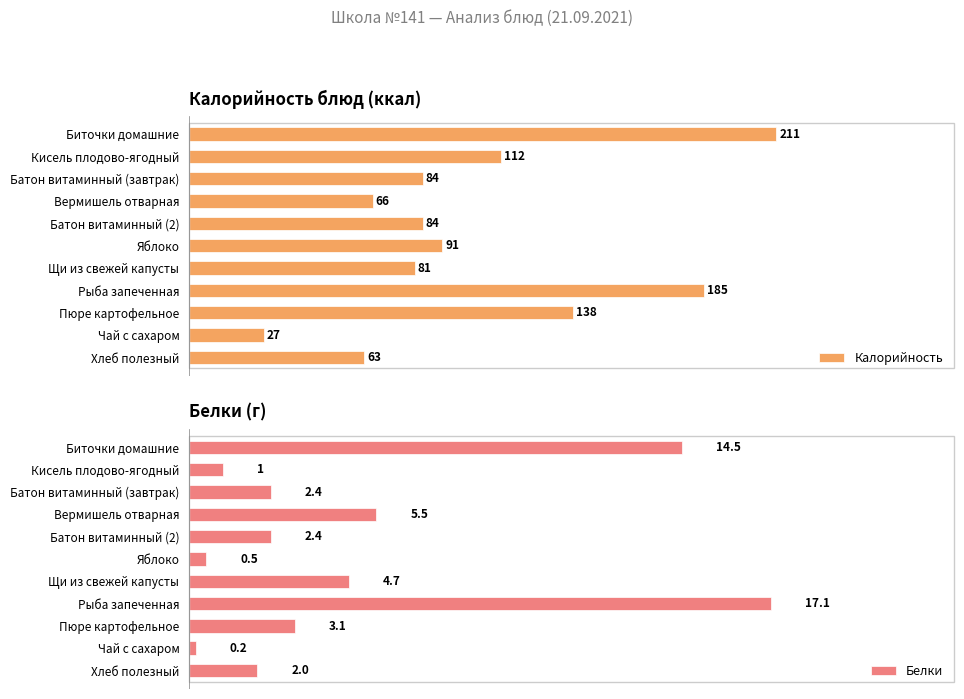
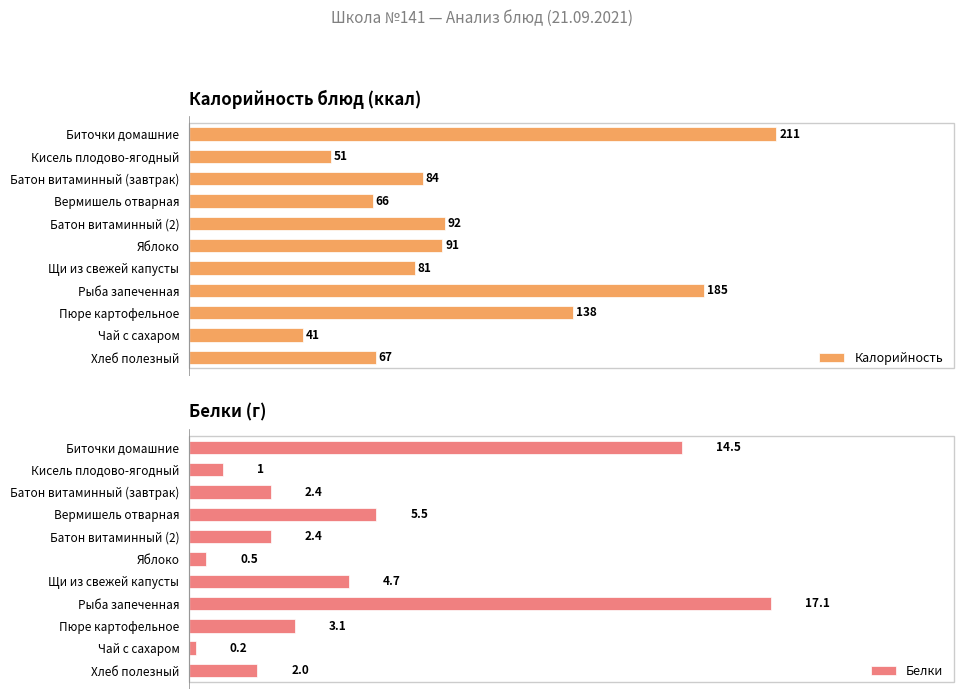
Калорийность блюд (ккал), Кисель плодово-ягодный: 112 -> 51
Калорийность блюд (ккал), Батон витаминный (2): 84 -> 92
Калорийность блюд (ккал), Чай с сахаром: 27 -> 41
Калорийность блюд (ккал), Хлеб полезный: 63 -> 67
